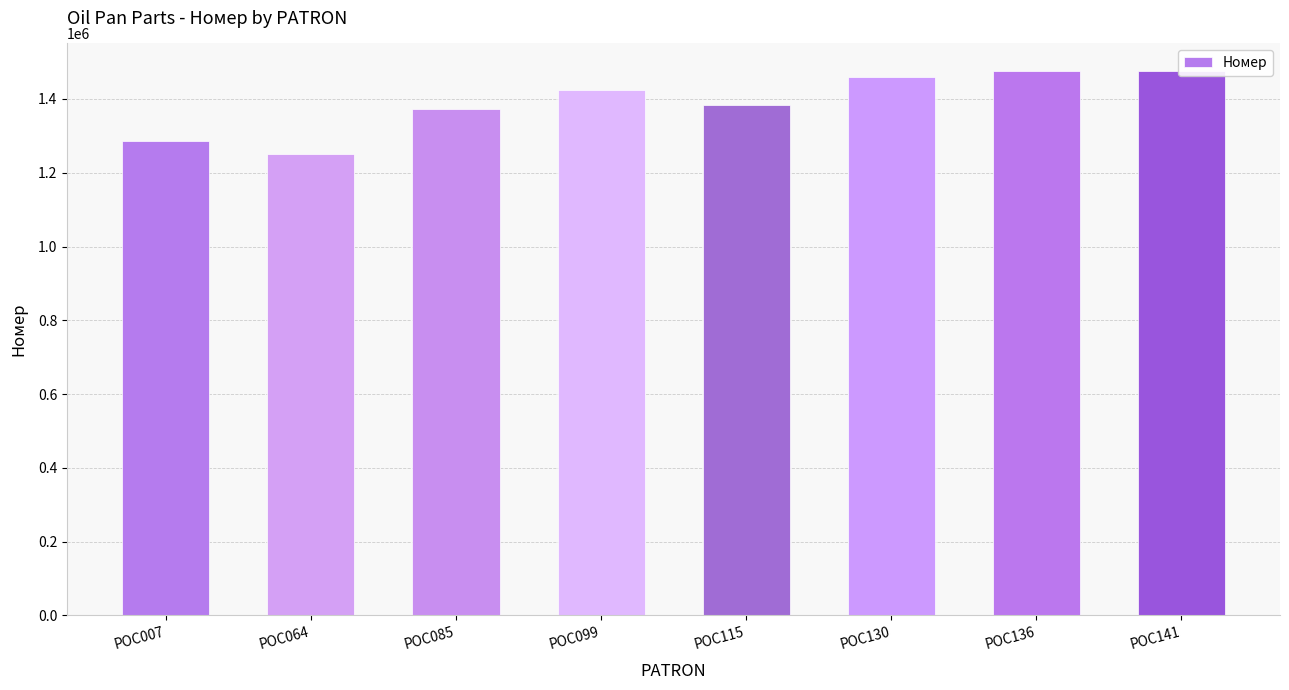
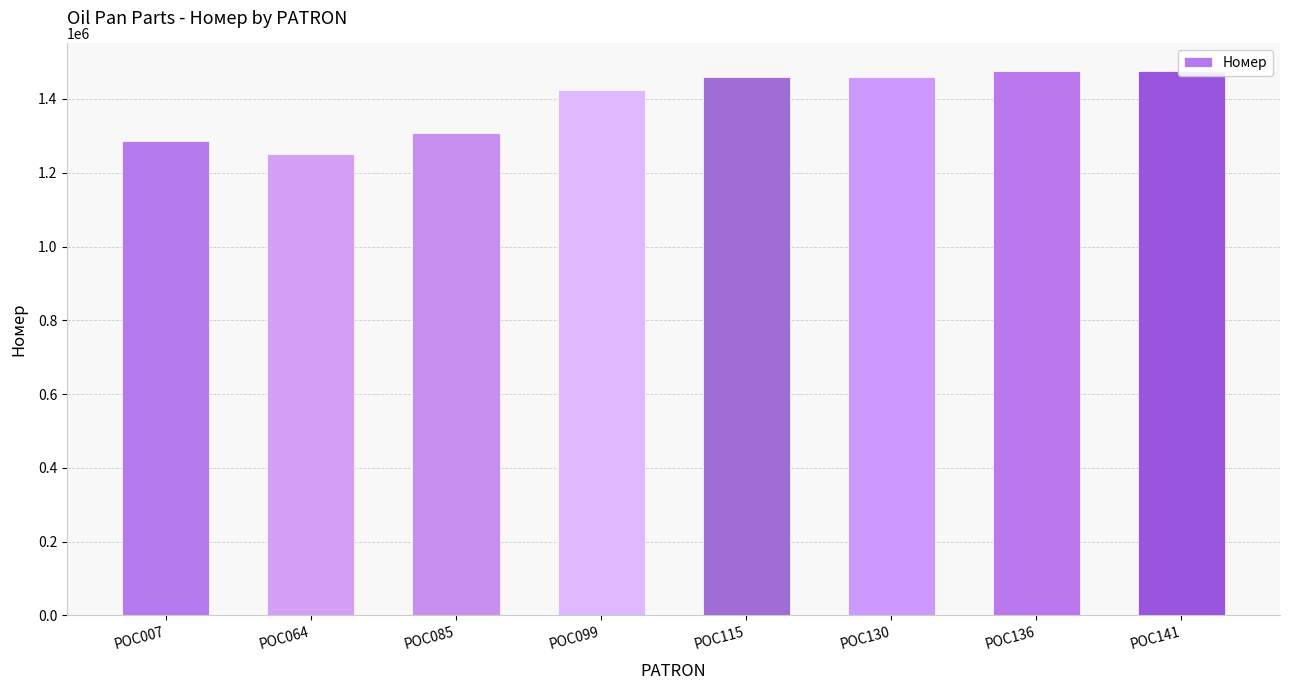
POC085: 1370000 -> 1310000
POC115: 1380000 -> 1460000
